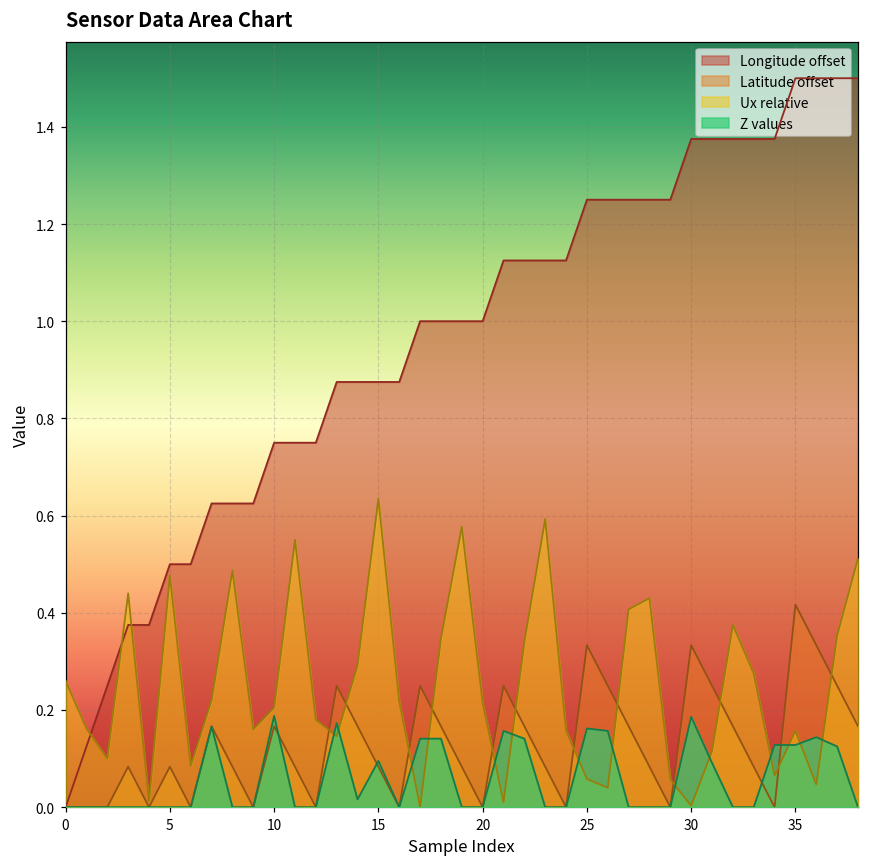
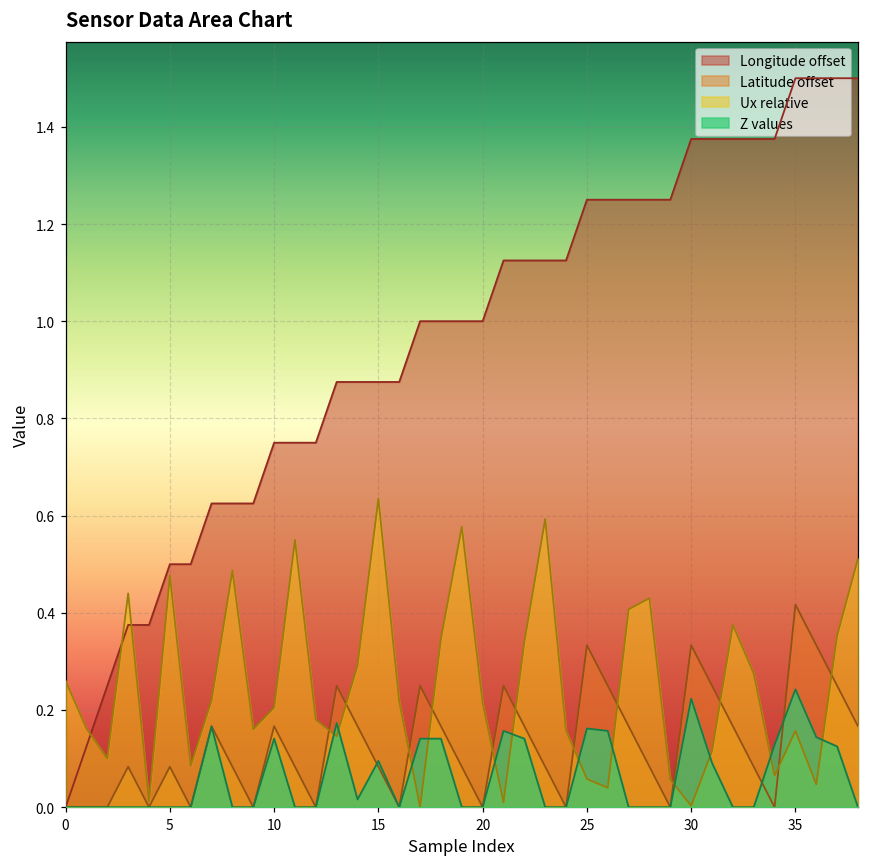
Z values, 10: 0.19 -> 0.14
Z values, 30: 0.19 -> 0.22
Z values, 35: 0.13 -> 0.24
